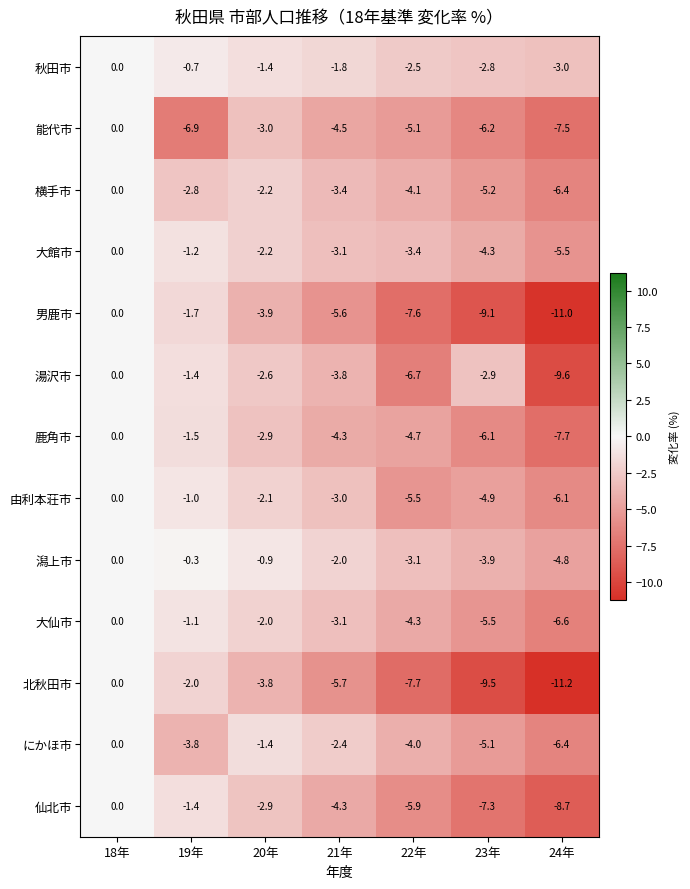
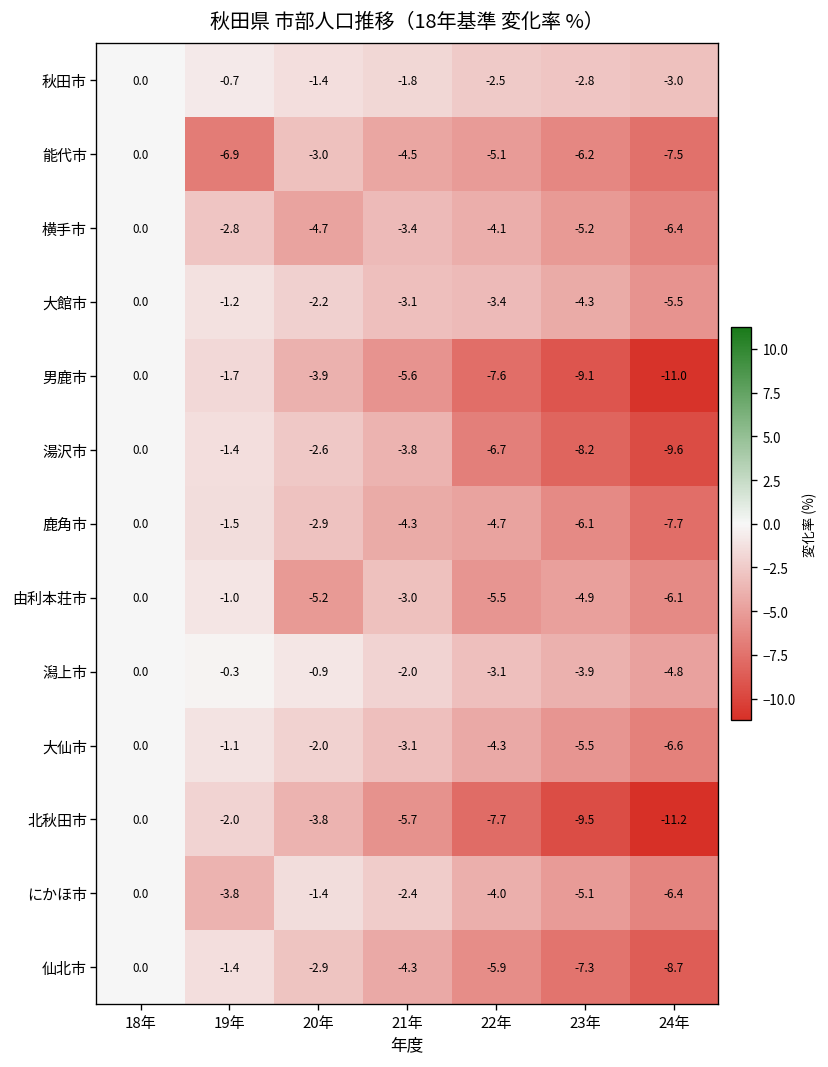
横手市, 20年: -2.2 -> -4.7
湯沢市, 23年: -2.9 -> -8.2
由利本荘市, 20年: -2.1 -> -5.2
